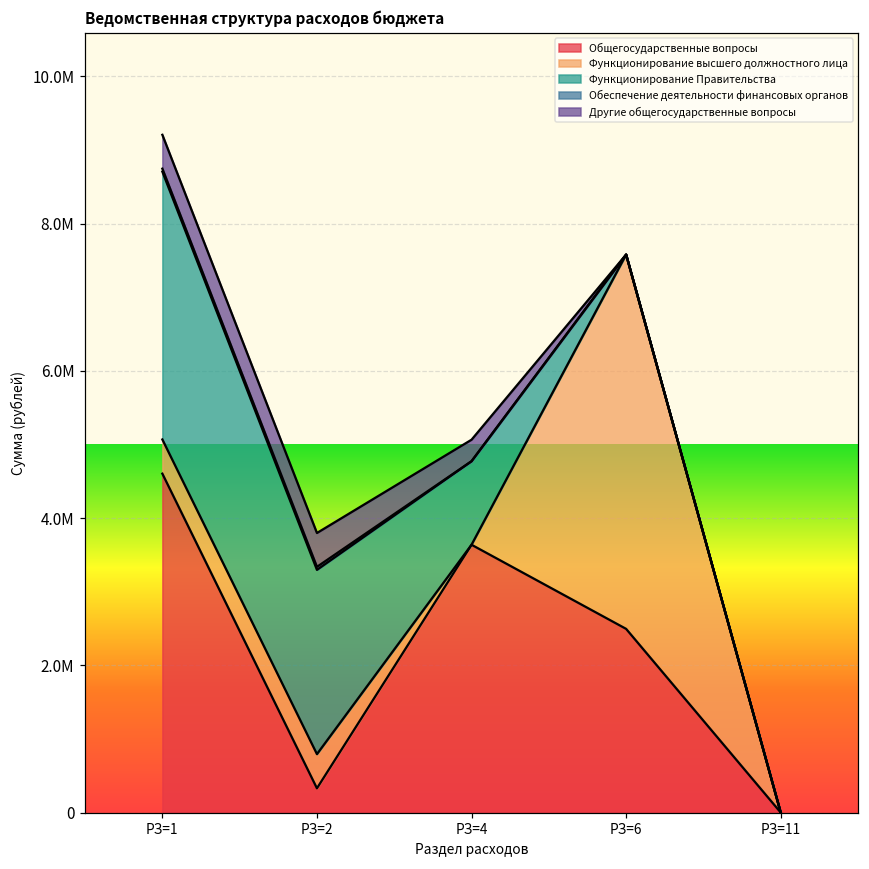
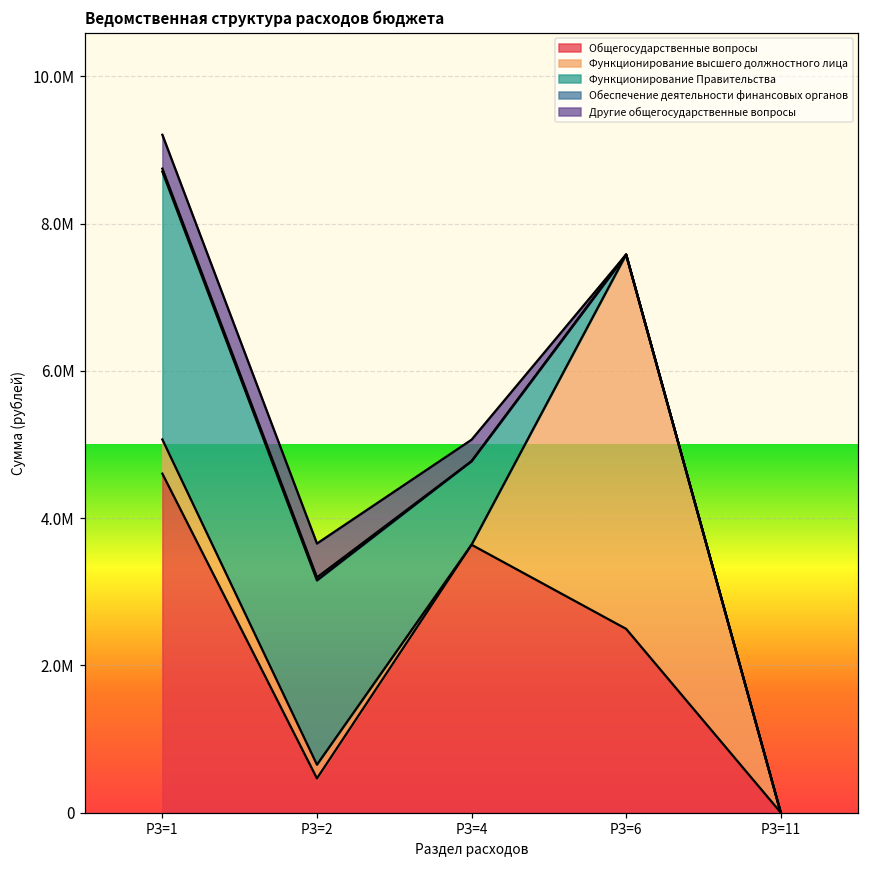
Общегосударственные вопросы, РЗ=2: 300000 -> 500000
Функционирование высшего должностного лица, РЗ=2: 500000 -> 200000
